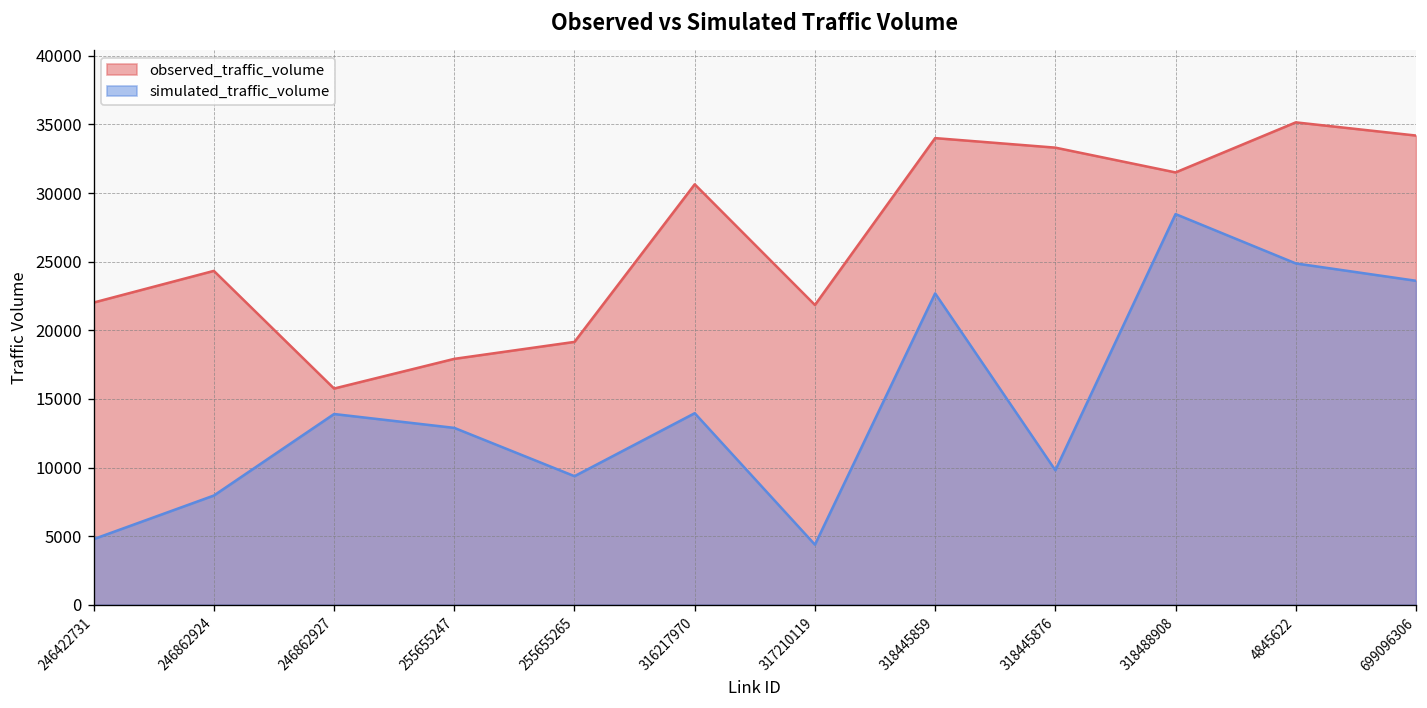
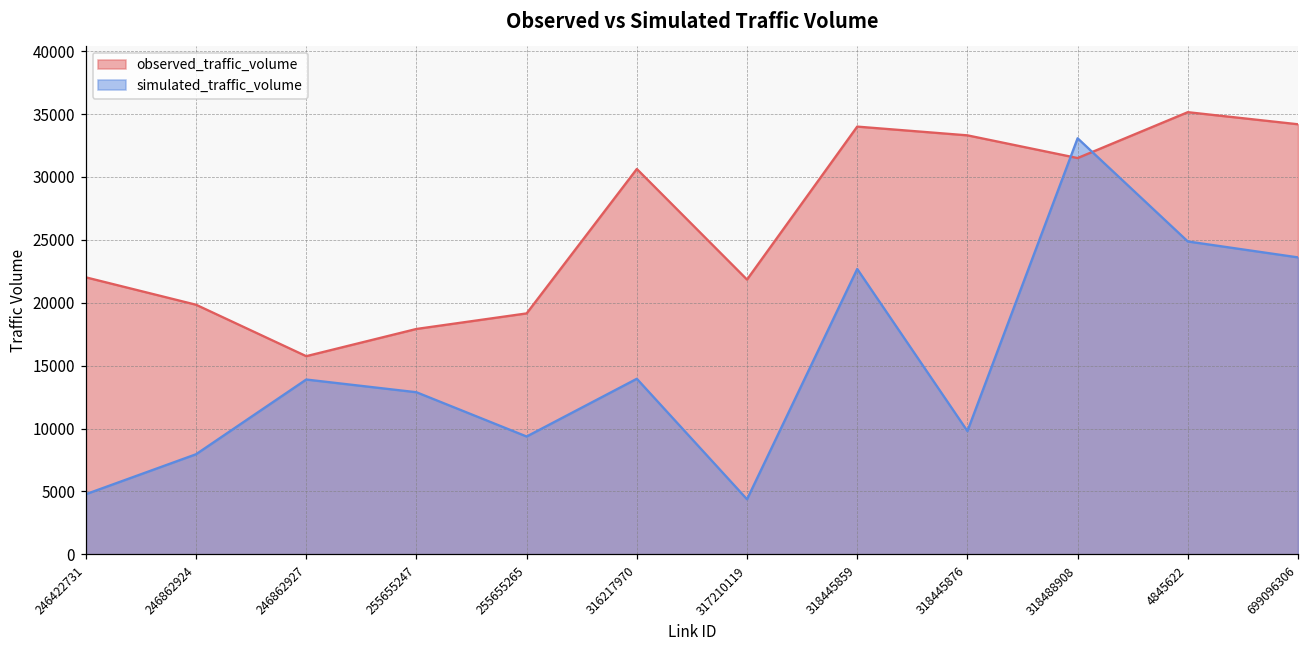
observed_traffic_volume, 246862924: 24300 -> 19800
simulated_traffic_volume, 318488908: 28500 -> 33100
